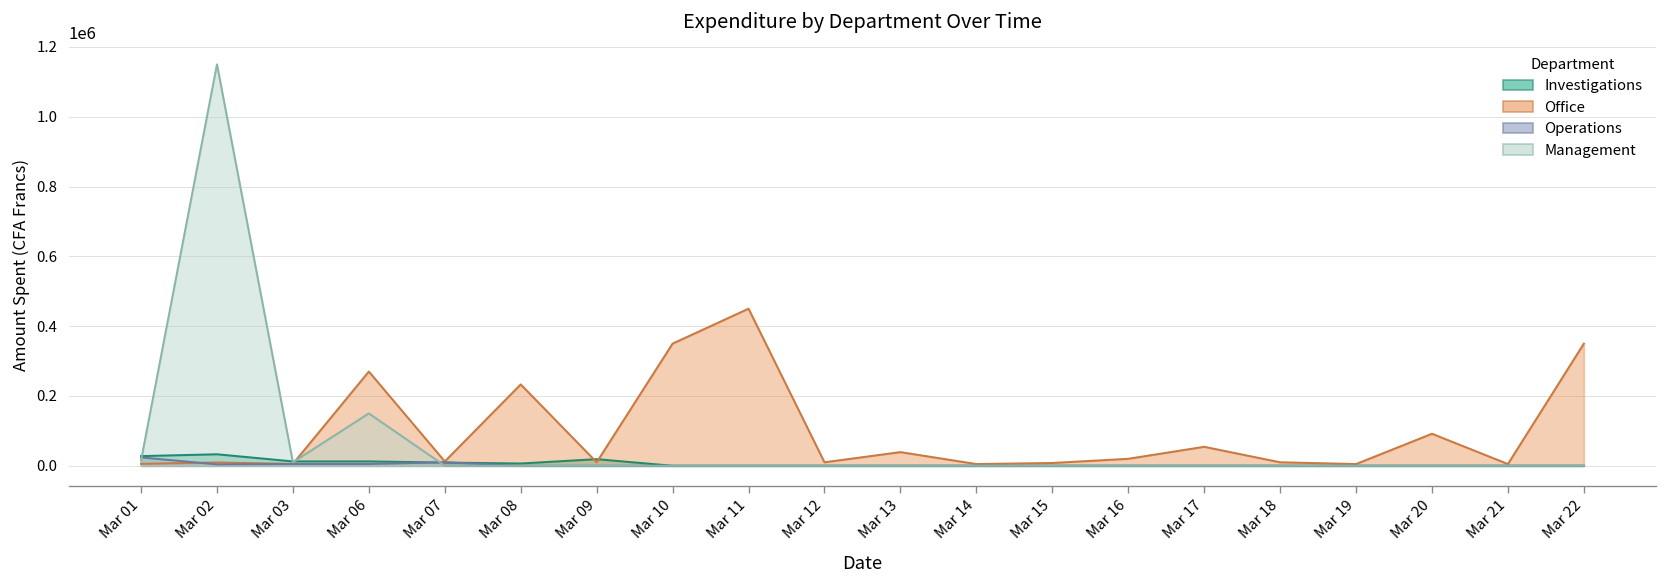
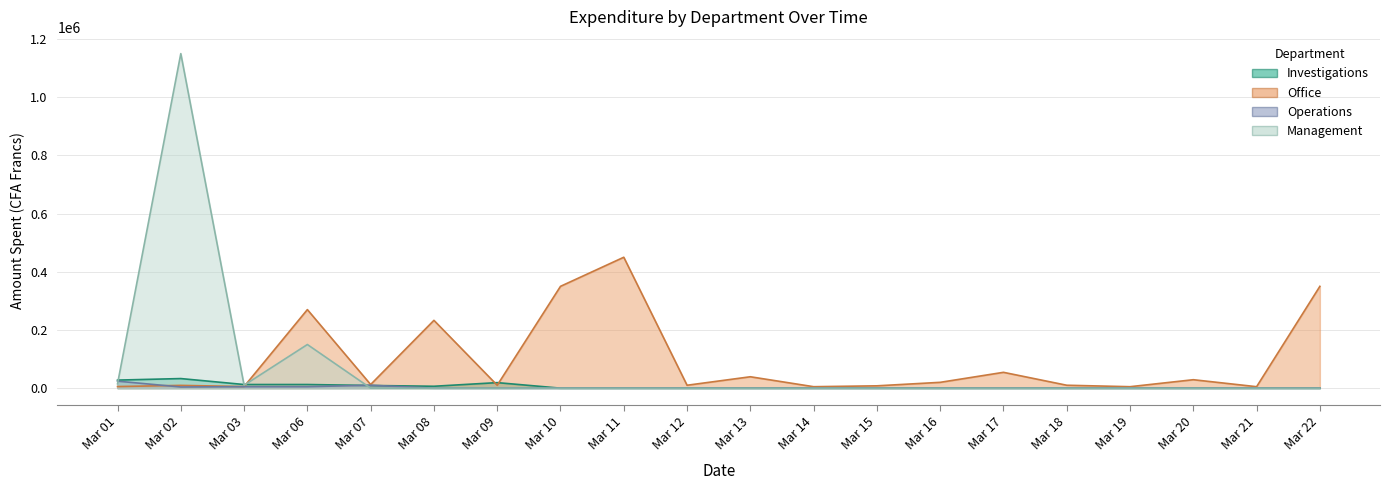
Office, Mar 20: 90000 -> 30000
